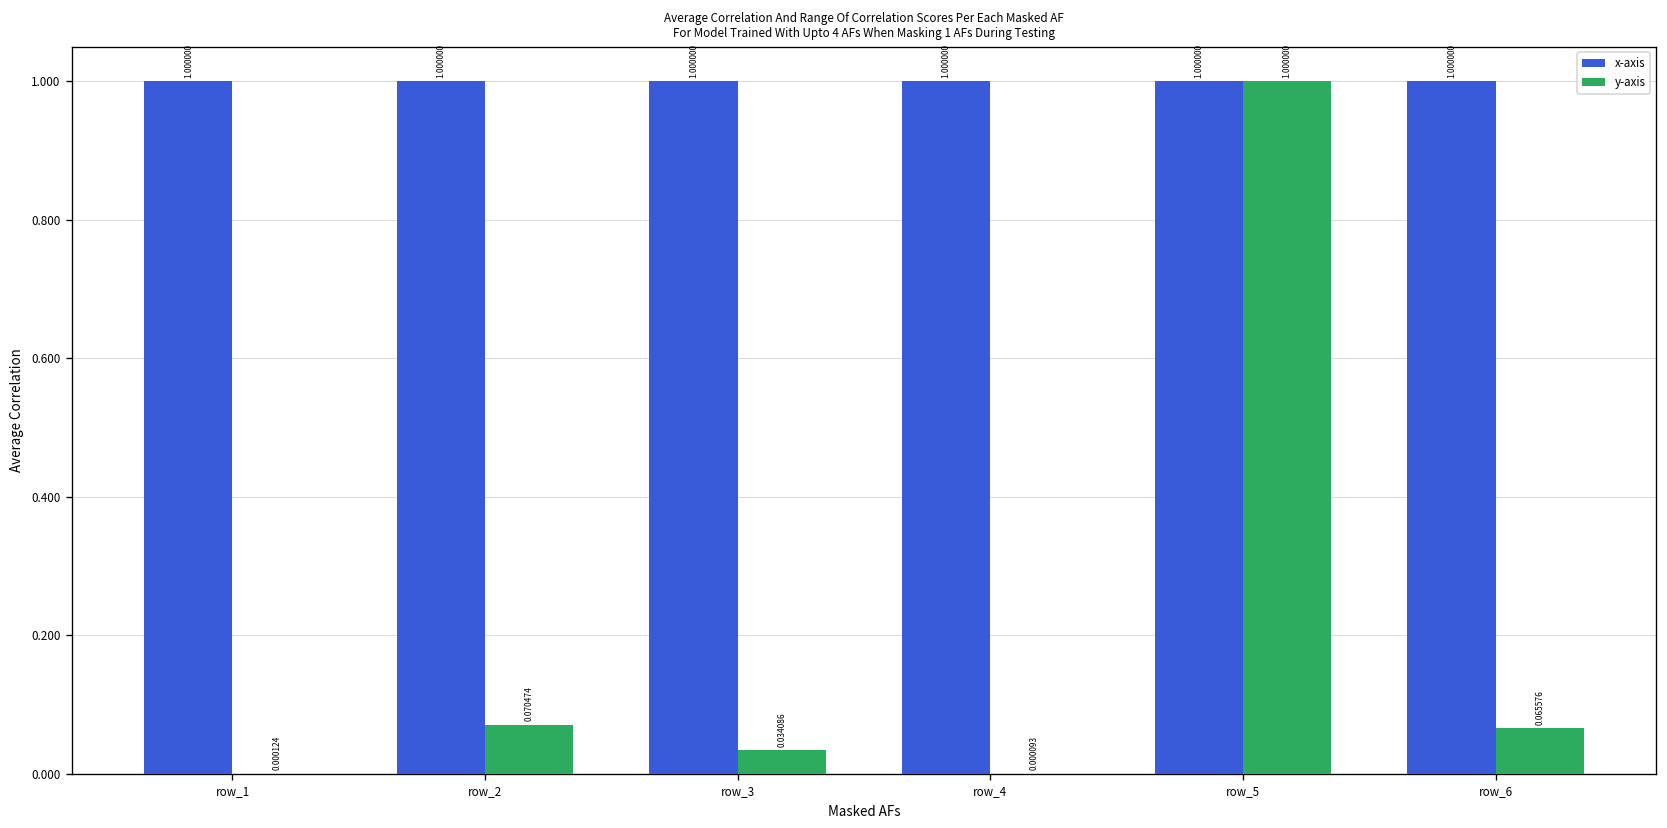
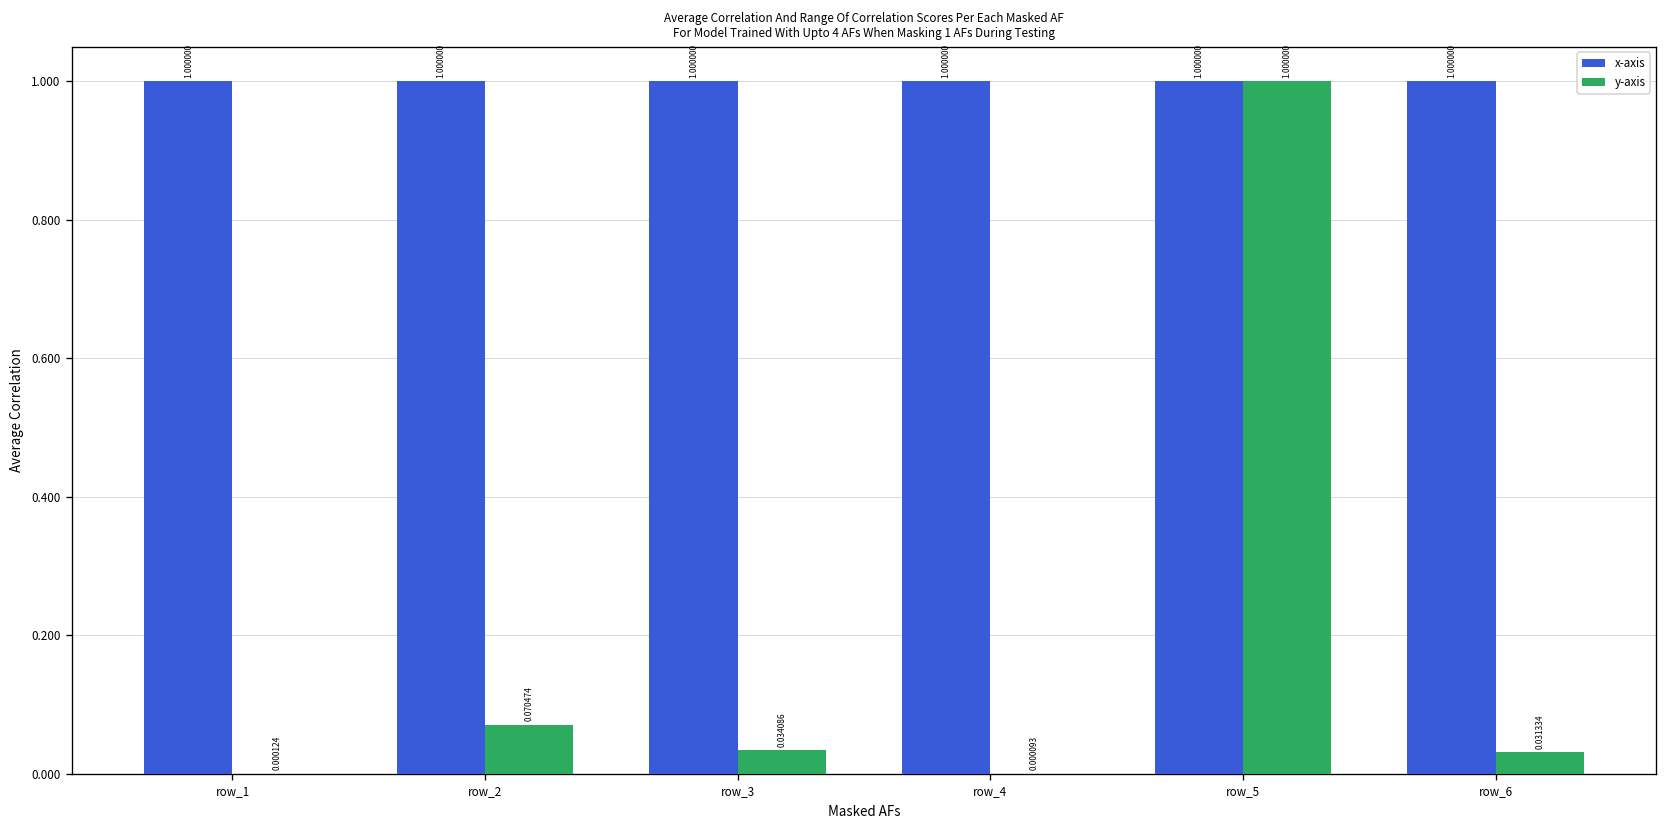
y-axis, row_6: 0.065576 -> 0.031334
